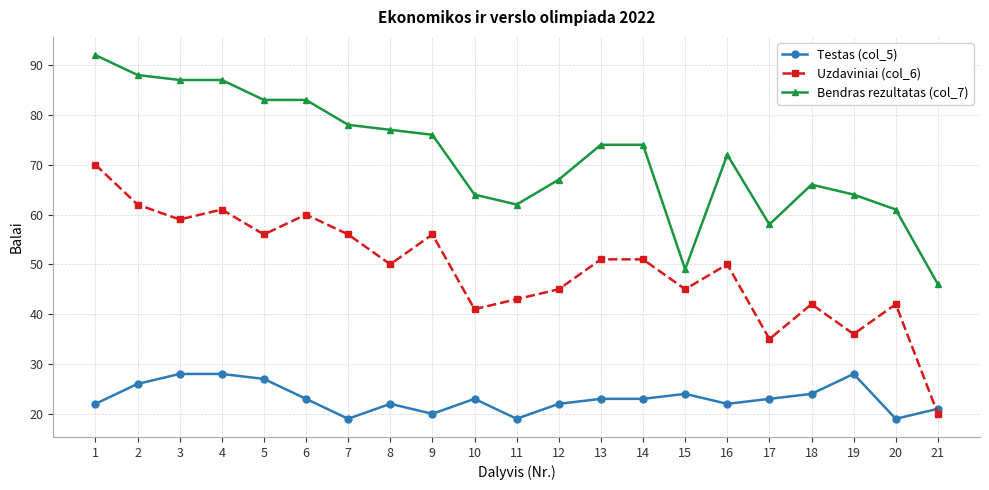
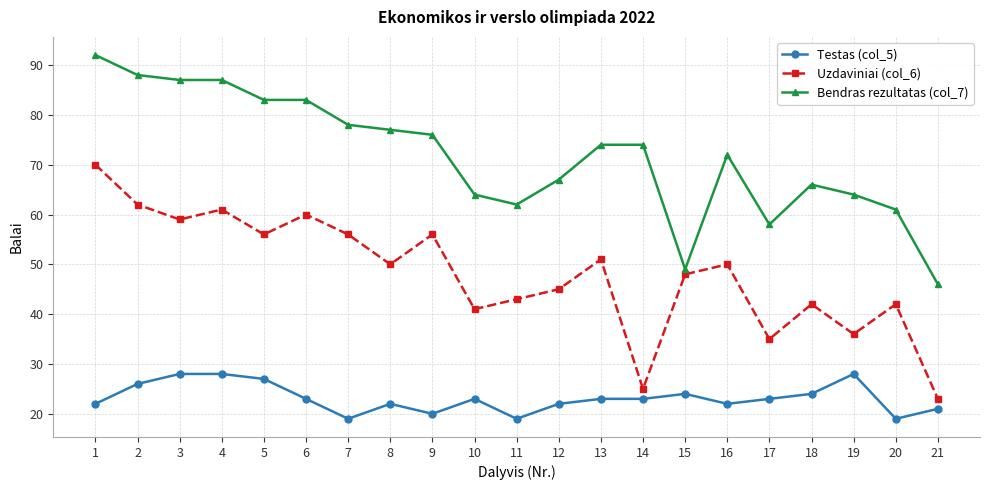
Uzdaviniai (col_6), 14: 51 -> 25
Uzdaviniai (col_6), 15: 45 -> 48
Uzdaviniai (col_6), 21: 20 -> 23
